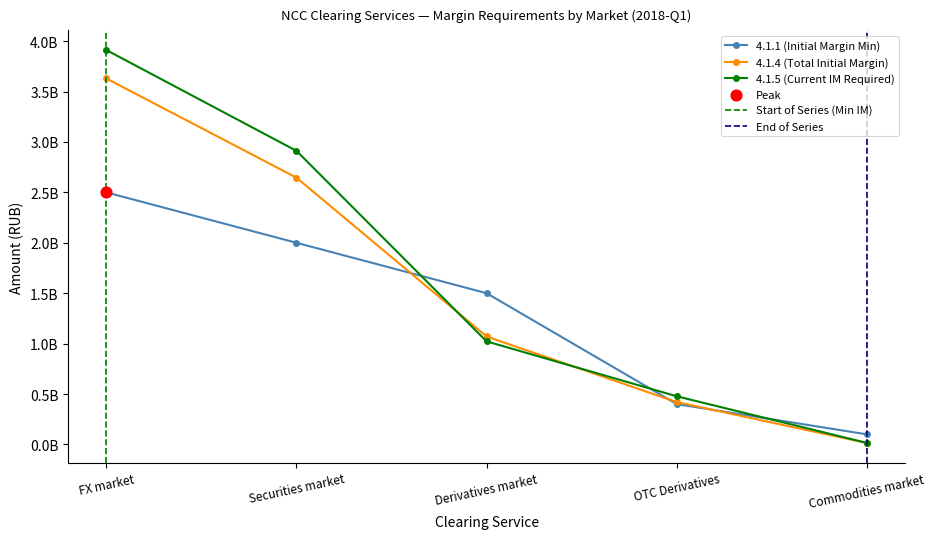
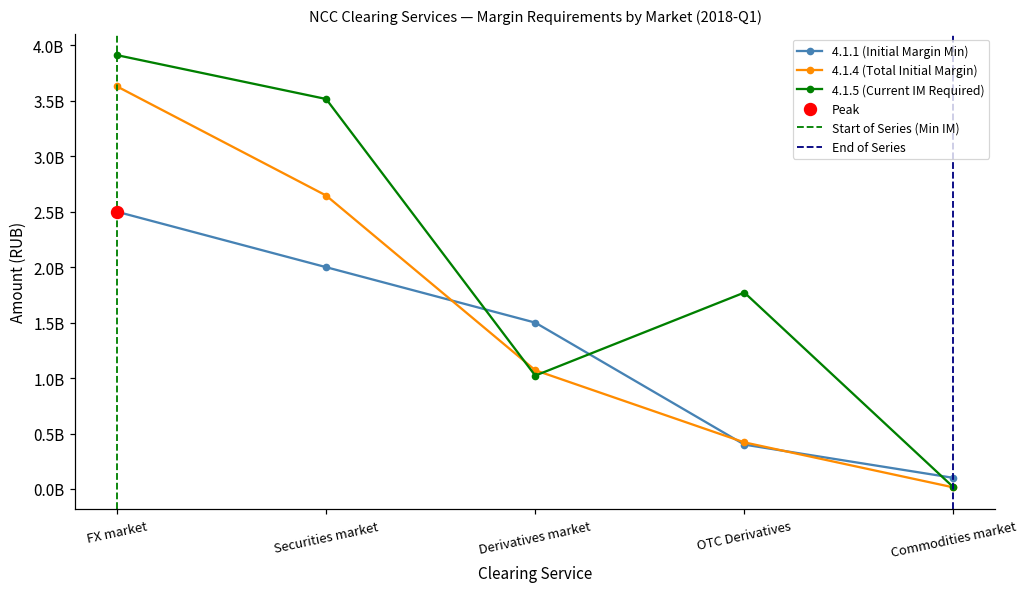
4.1.5 (Current IM Required), Securities market: 2910000000 -> 3520000000
4.1.5 (Current IM Required), OTC Derivatives: 480000000 -> 1770000000
